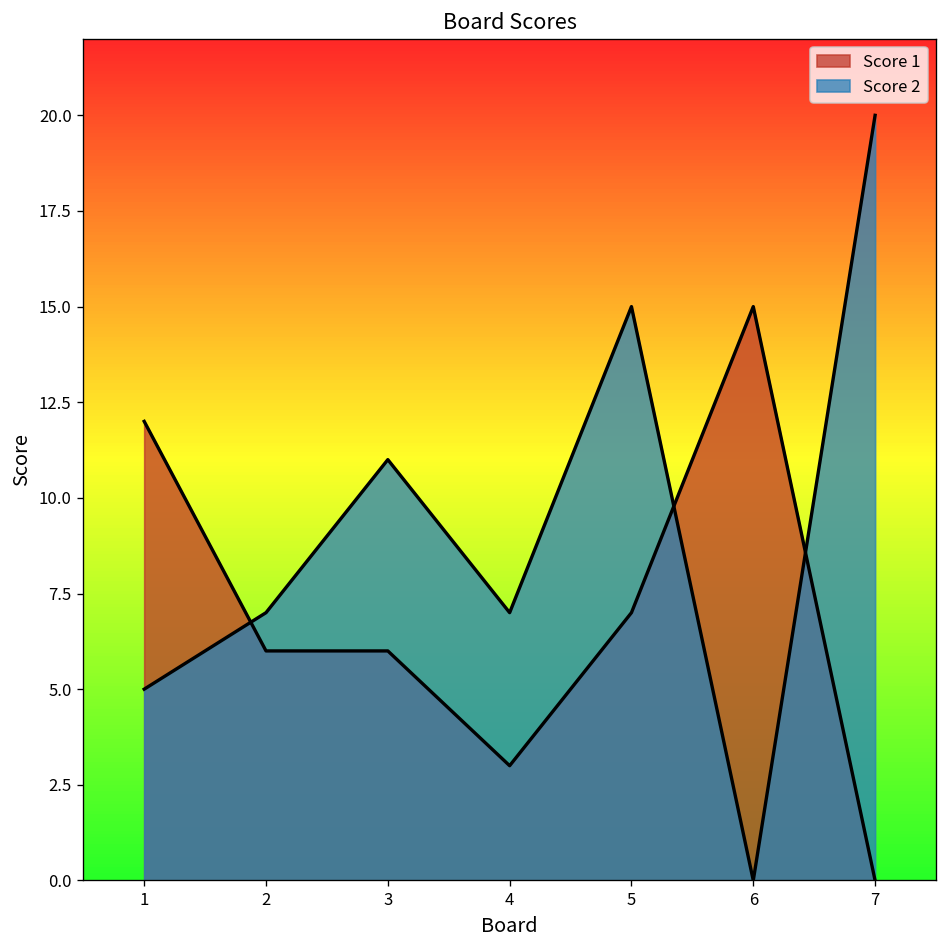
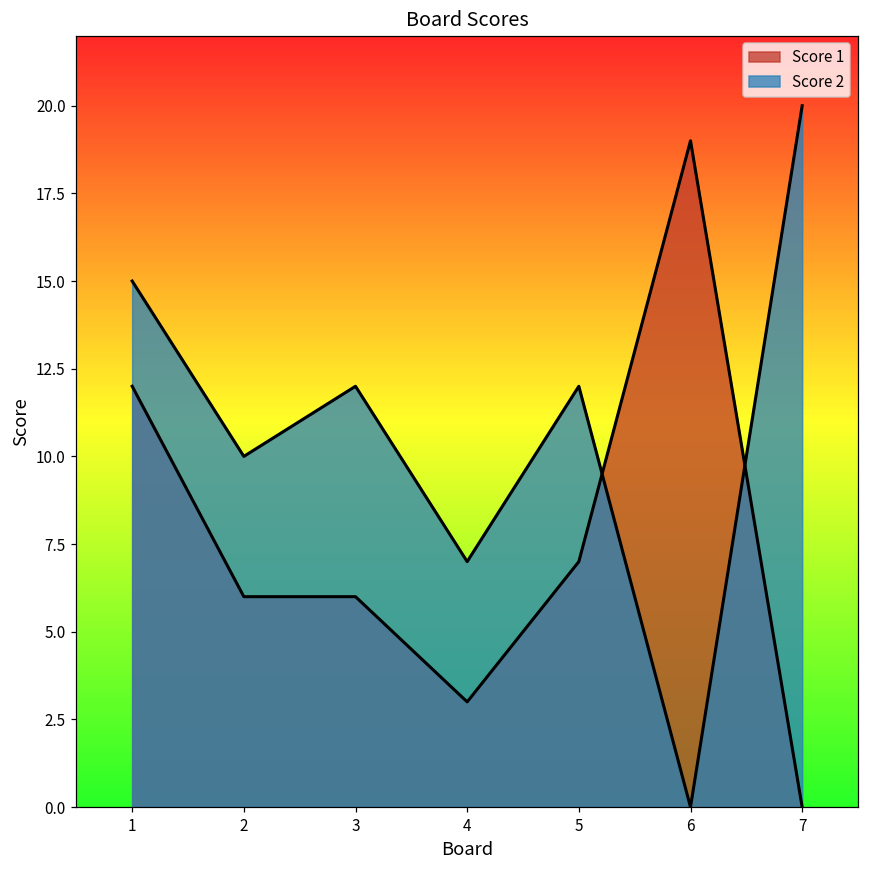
Score 2, 1: 5 -> 15
Score 2, 2: 7 -> 10
Score 2, 3: 11 -> 12
Score 2, 5: 15 -> 12
Score 1, 6: 15 -> 19
